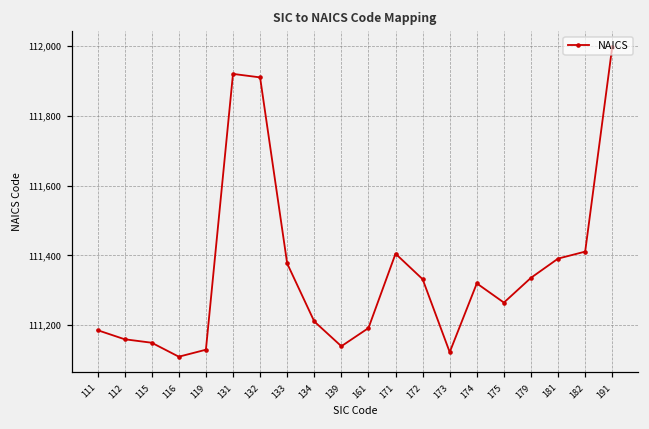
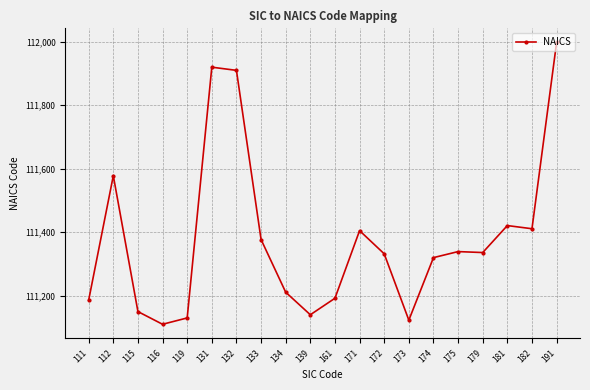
112: 111,160 -> 111,580
175: 111,270 -> 111,340
181: 111,390 -> 111,420
